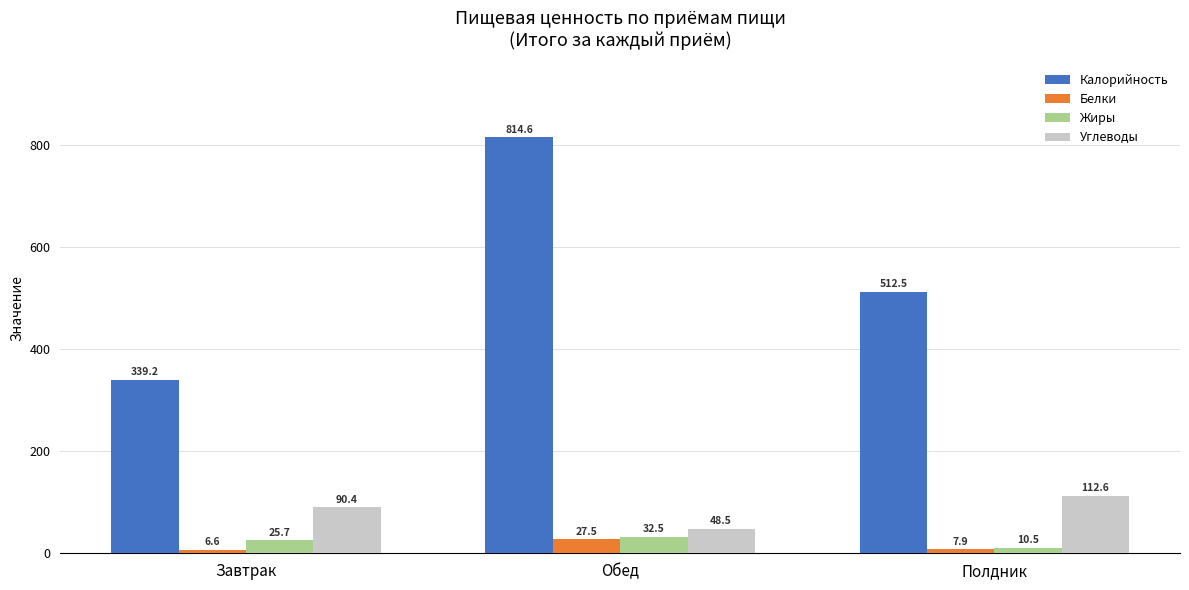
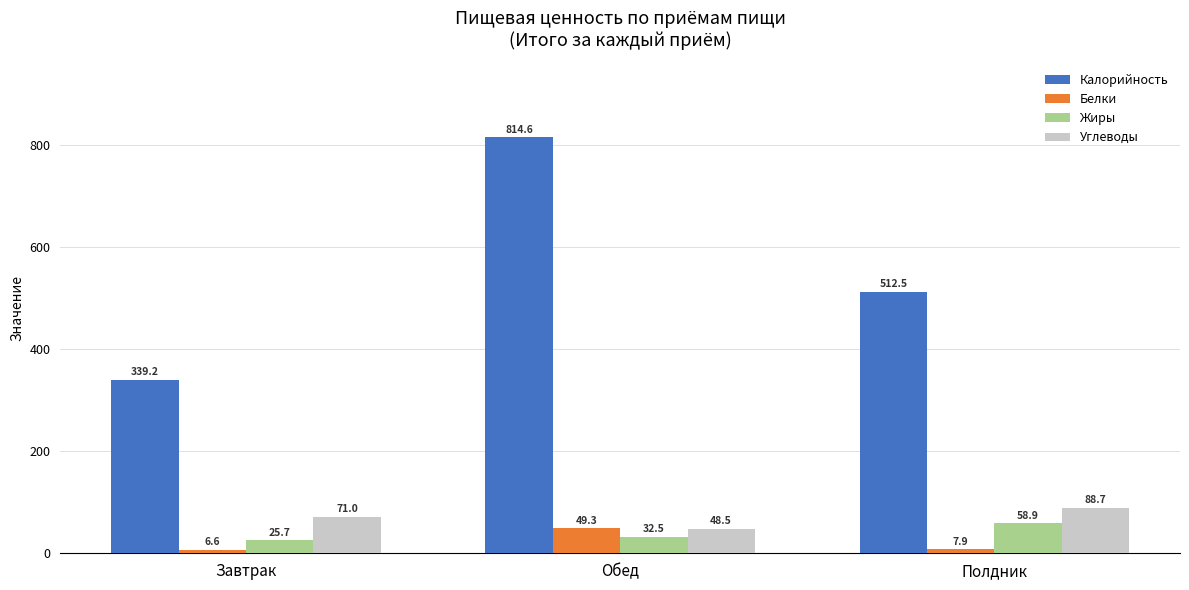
Углеводы, Завтрак: 90.4 -> 71.0
Белки, Обед: 27.5 -> 49.3
Жиры, Полдник: 10.5 -> 58.9
Углеводы, Полдник: 112.6 -> 88.7
